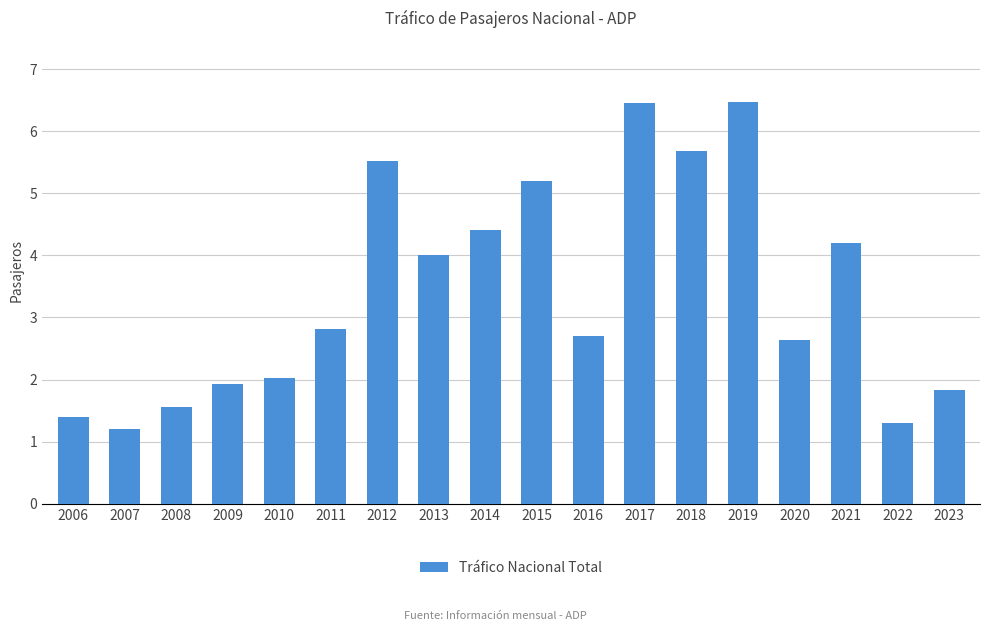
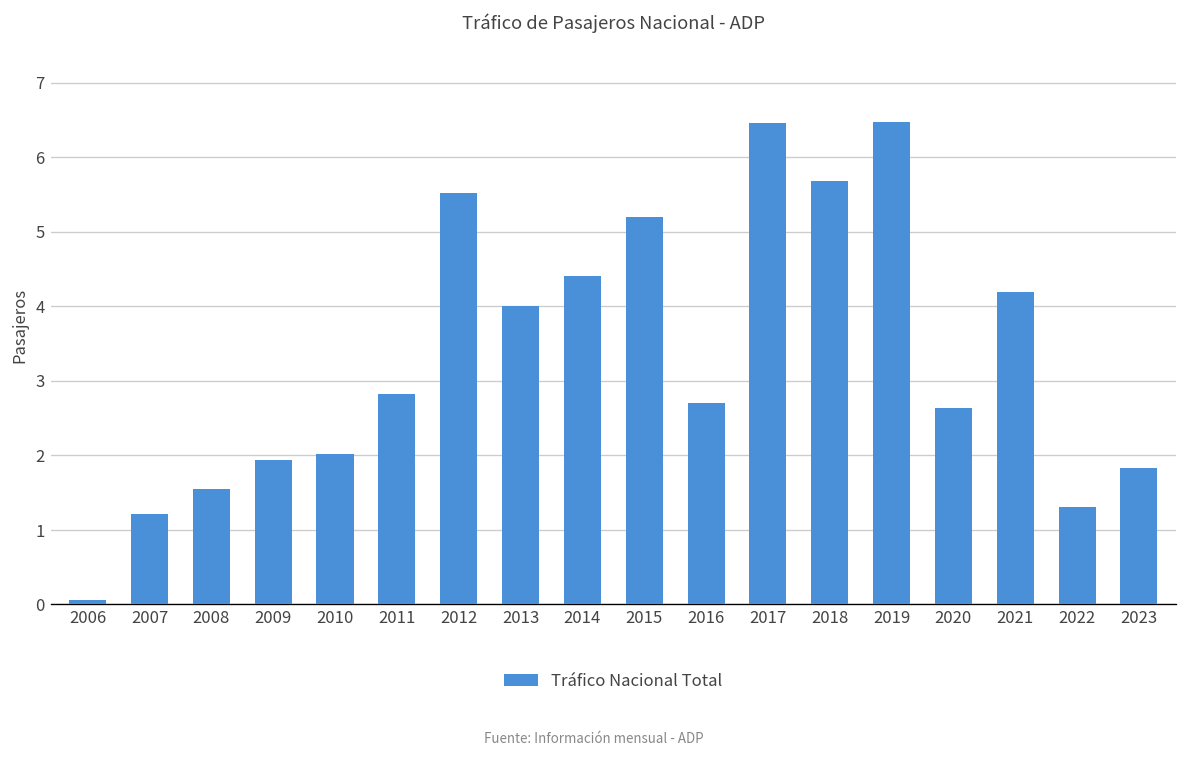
2006: 1.4 -> 0.1
